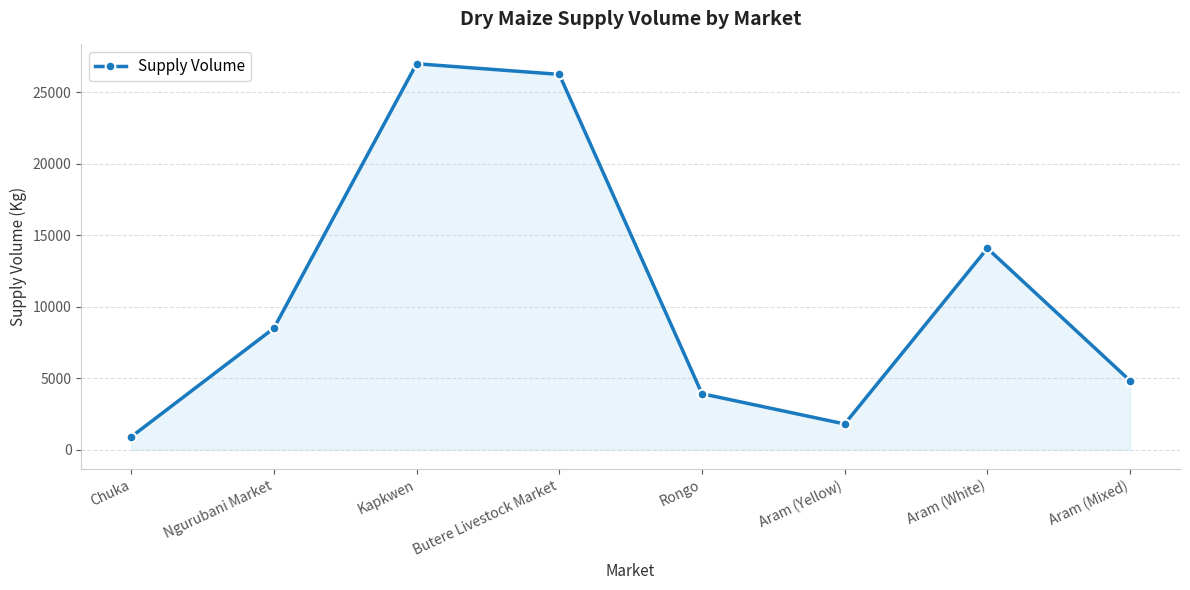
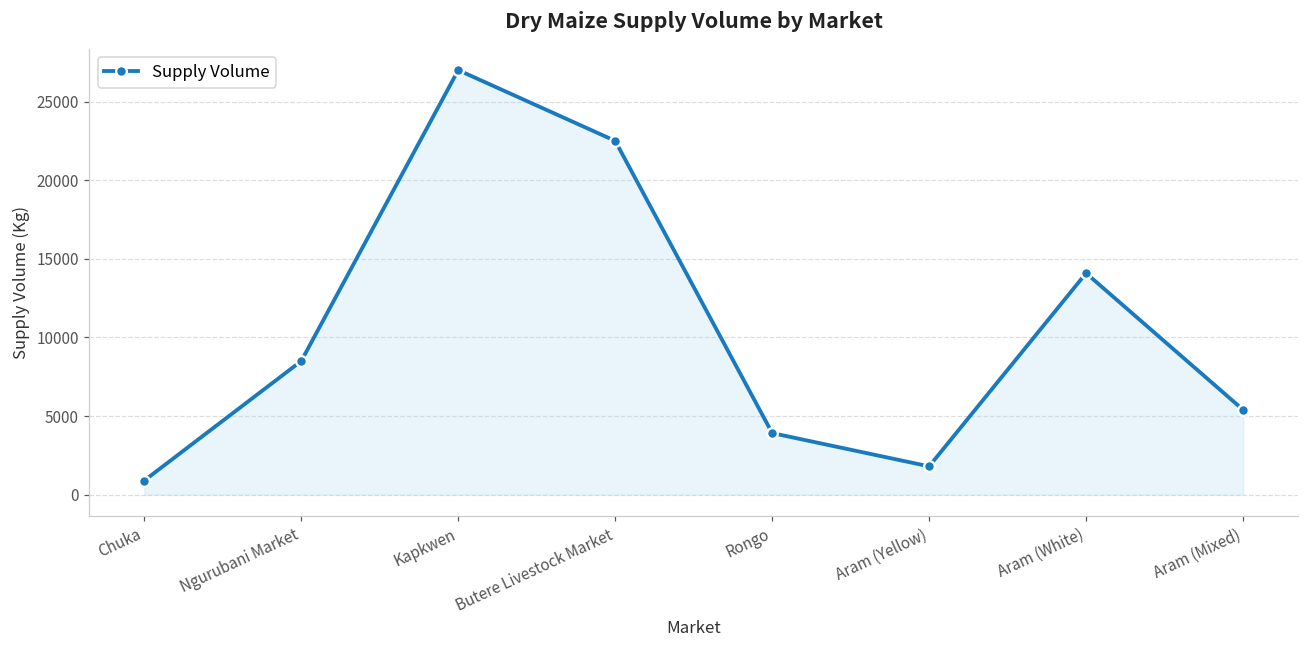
Butere Livestock Market: 26300 -> 22500
Aram (Mixed): 4800 -> 5400
